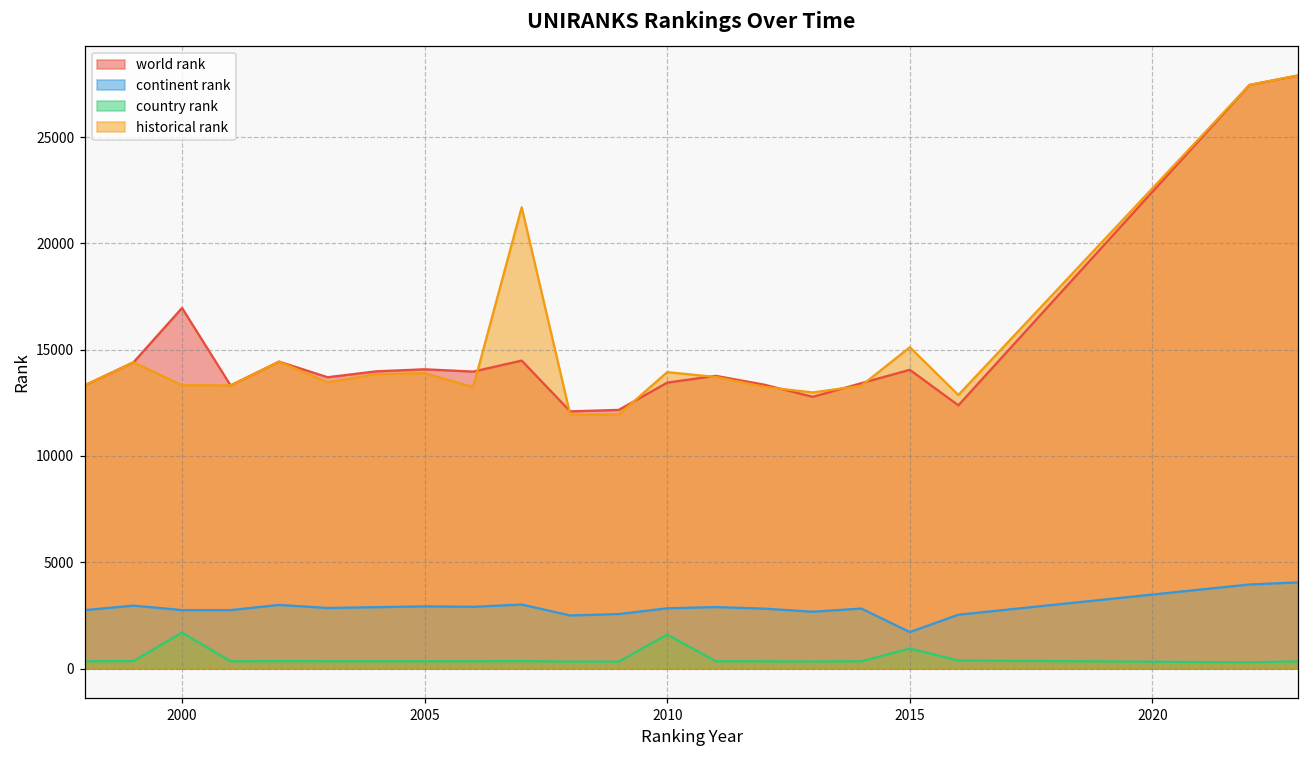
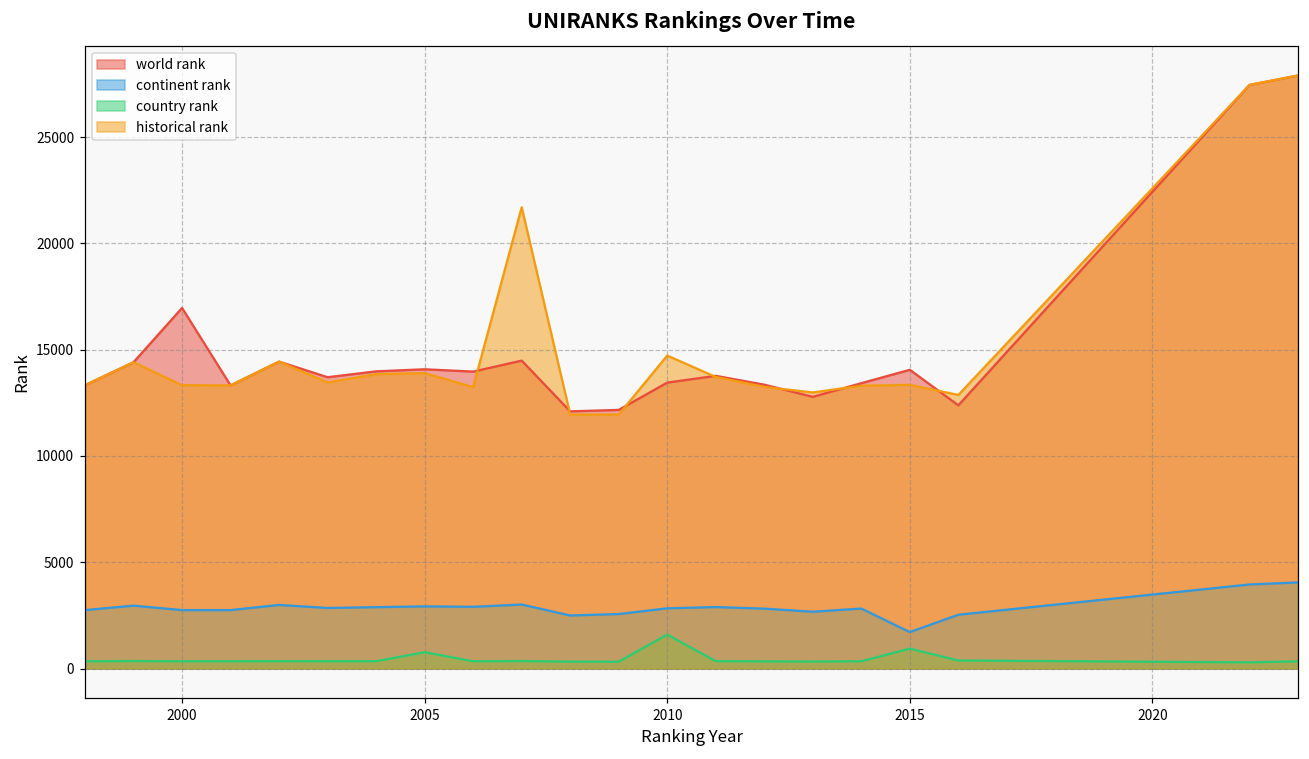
country rank, 2000: 1700 -> 300
country rank, 2005: 300 -> 800
historical rank, 2010: 13900 -> 14700
historical rank, 2015: 15100 -> 13300
